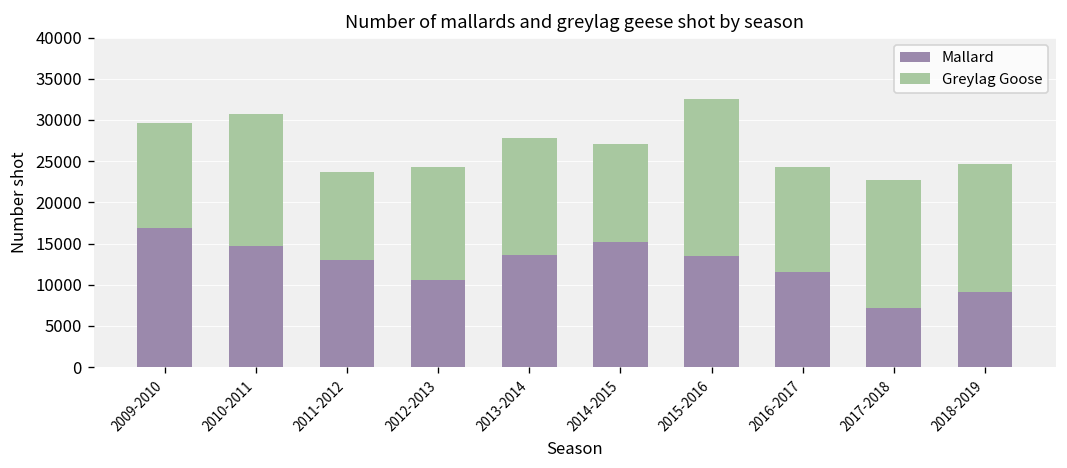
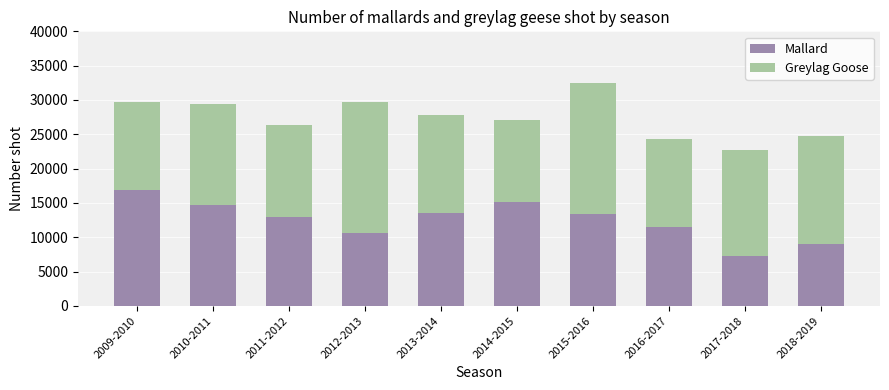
Greylag Goose, 2010-2011: 16000 -> 15000
Greylag Goose, 2011-2012: 11000 -> 13000
Greylag Goose, 2012-2013: 14000 -> 19000
